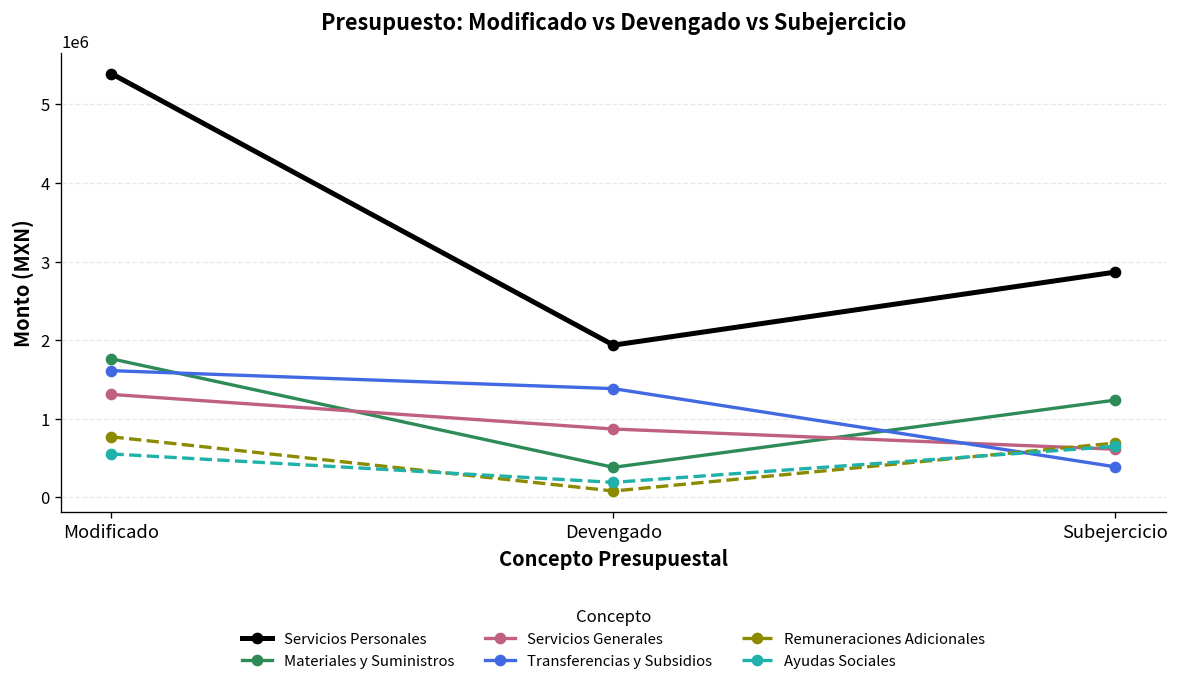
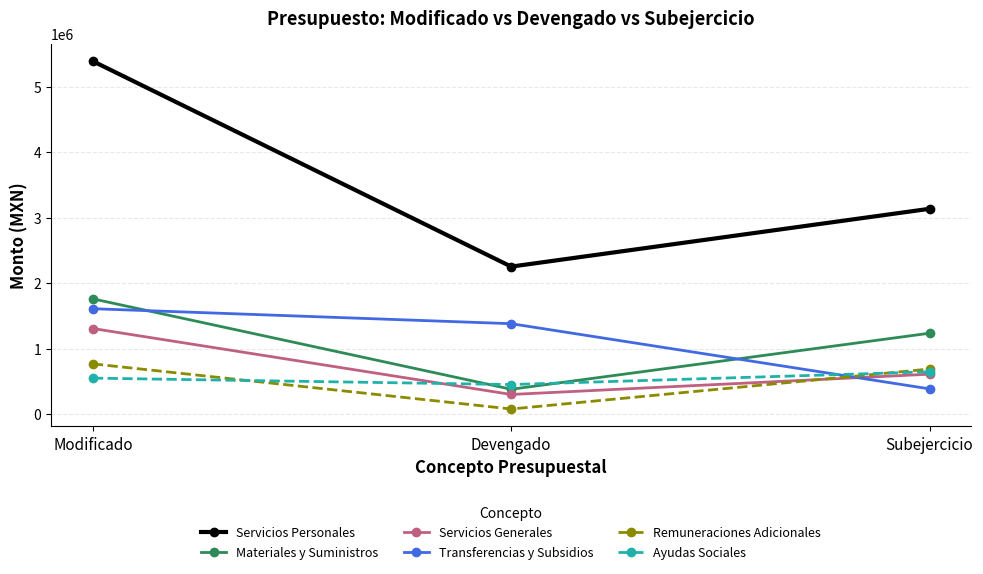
Servicios Personales, Devengado: 1900000 -> 2300000
Servicios Generales, Devengado: 900000 -> 300000
Ayudas Sociales, Devengado: 200000 -> 500000
Servicios Personales, Subejercicio: 2900000 -> 3100000
